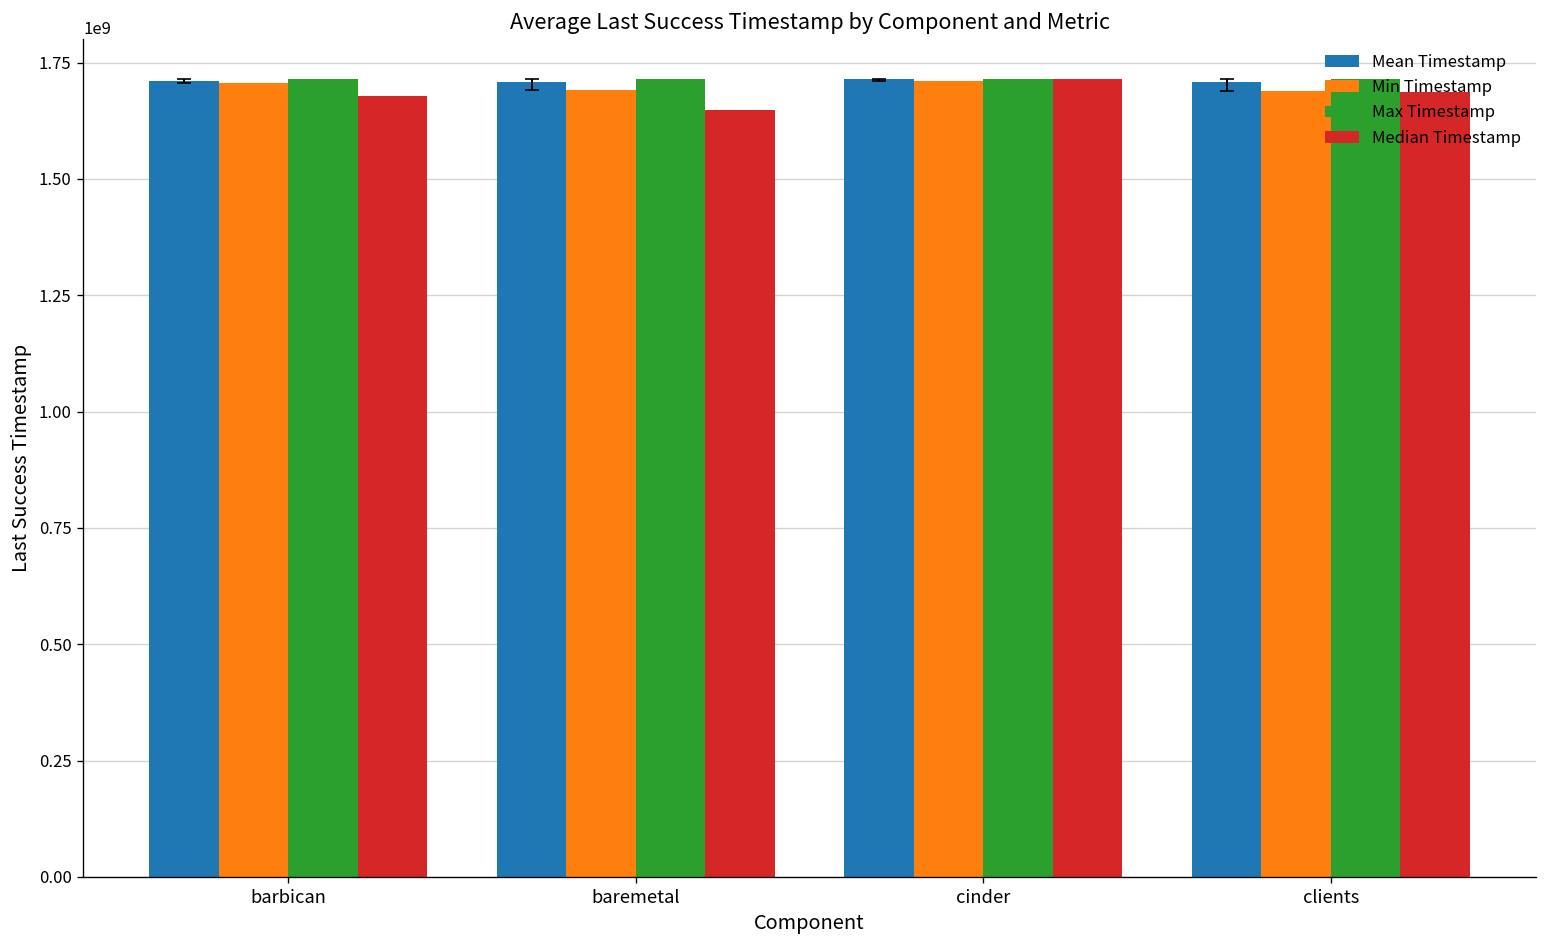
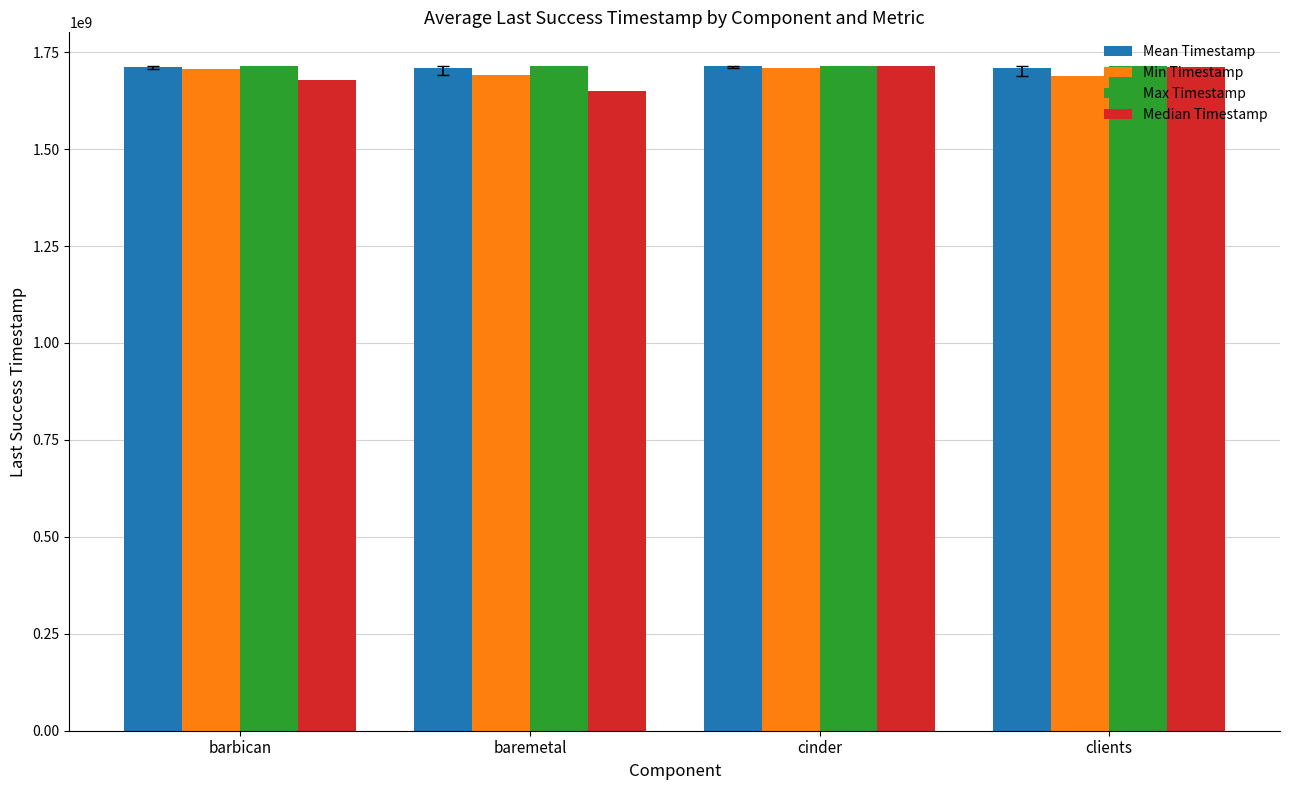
Median Timestamp, clients: 1690000000 -> 1710000000
